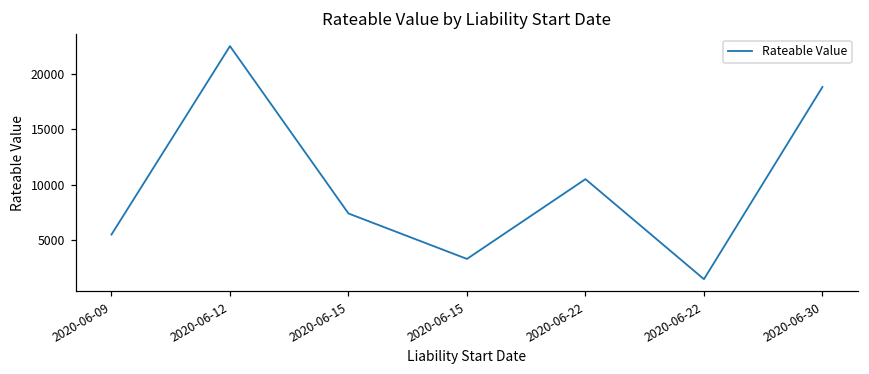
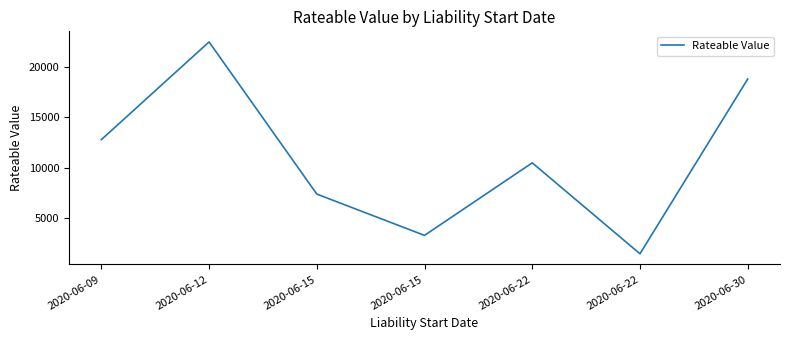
2020-06-09: 5500 -> 12800
